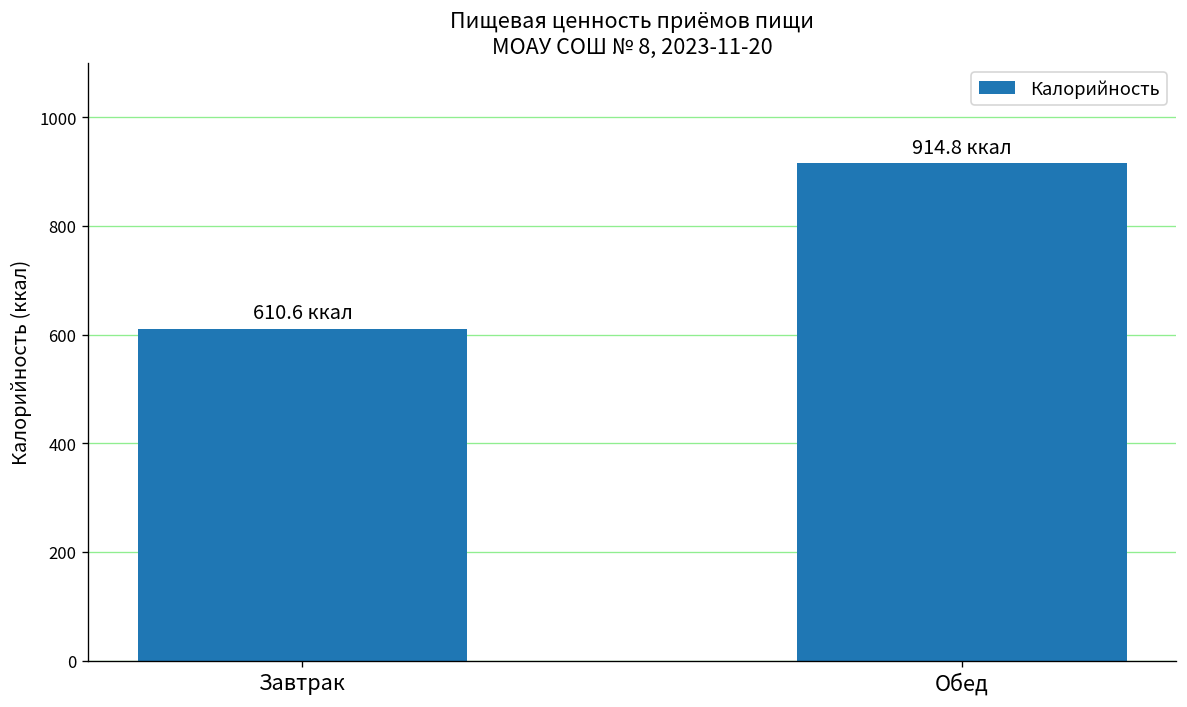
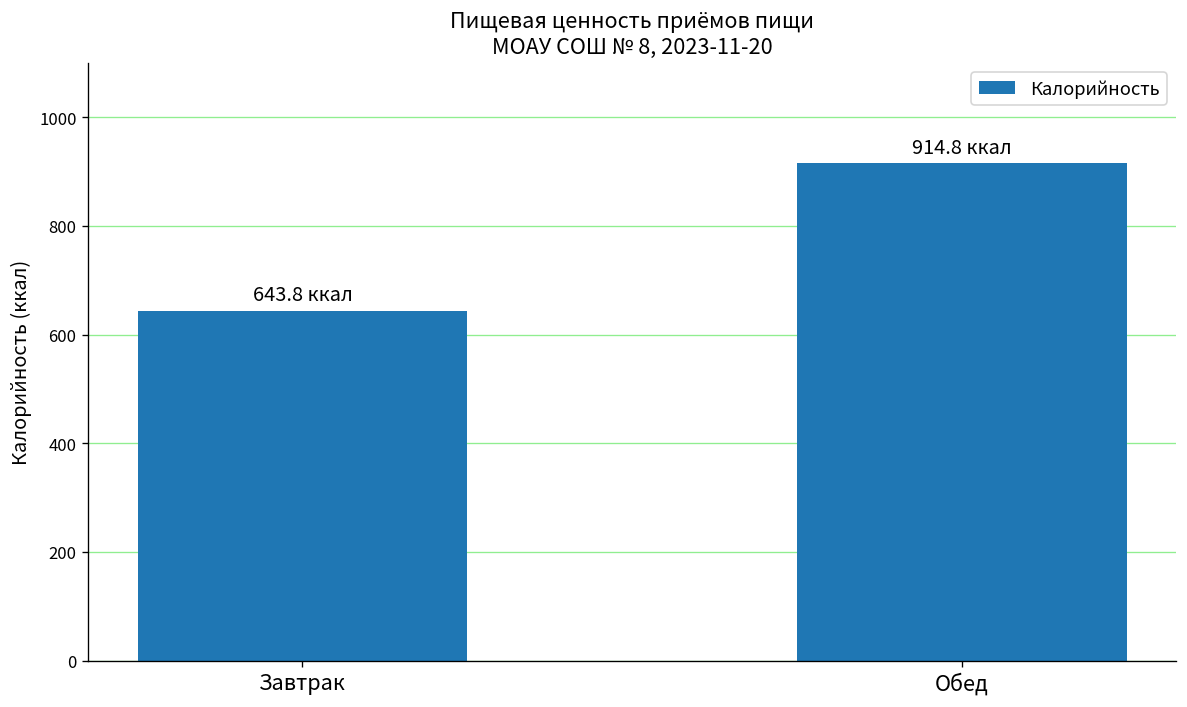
Завтрак: 610.6 -> 643.8
